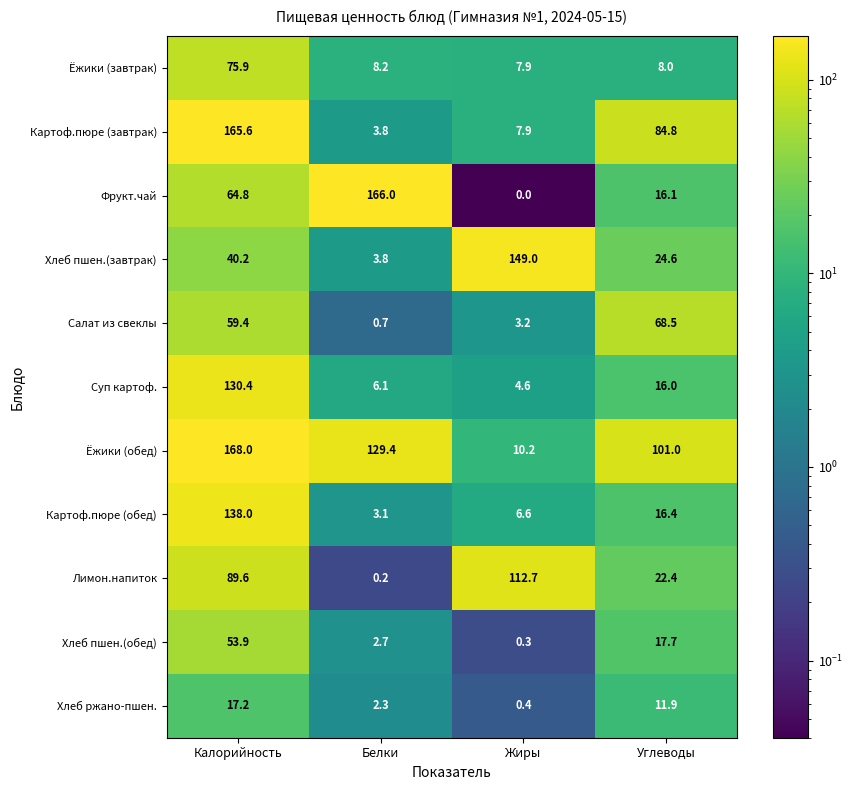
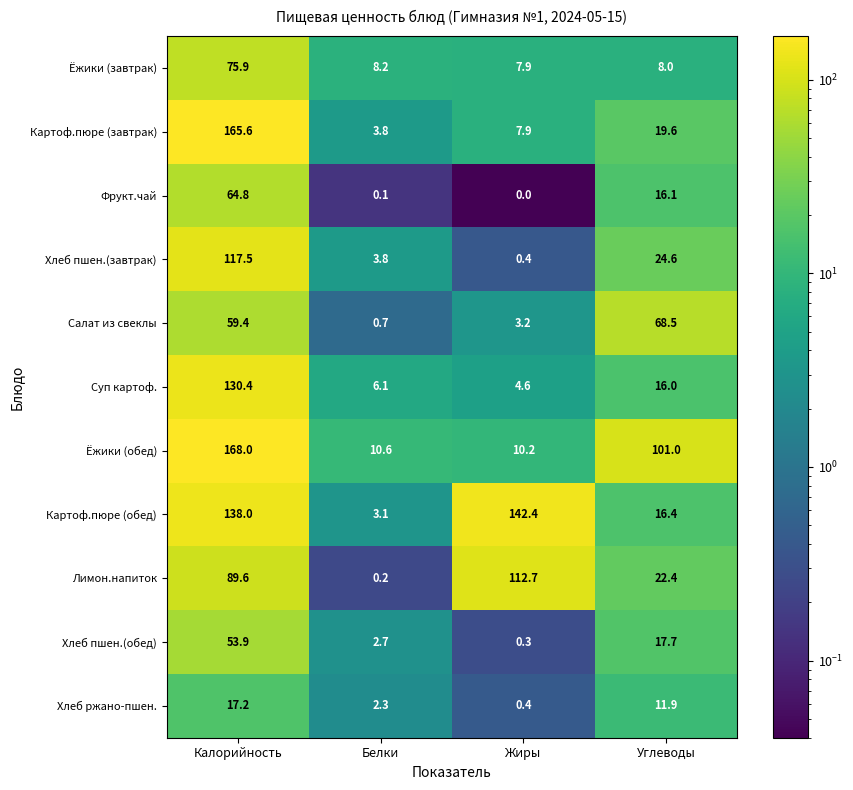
Картоф.пюре (завтрак), Углеводы: 84.8 -> 19.6
Фрукт.чай, Белки: 166.0 -> 0.1
Хлеб пшен.(завтрак), Калорийность: 40.2 -> 117.5
Хлеб пшен.(завтрак), Жиры: 149.0 -> 0.4
Ёжики (обед), Белки: 129.4 -> 10.6
Картоф.пюре (обед), Жиры: 6.6 -> 142.4
